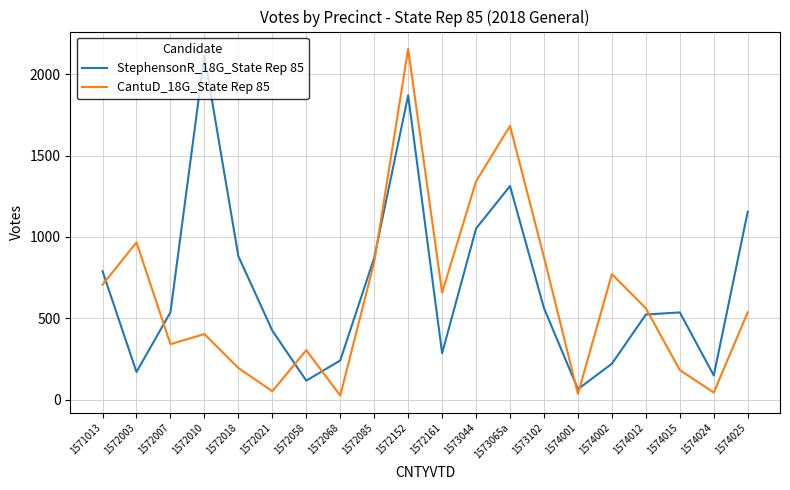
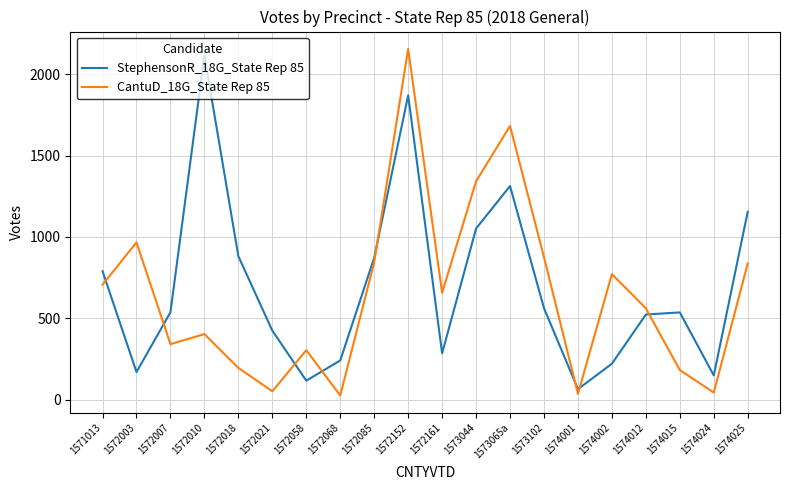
CantuD_18G_State Rep 85, 1574025: 540 -> 840
